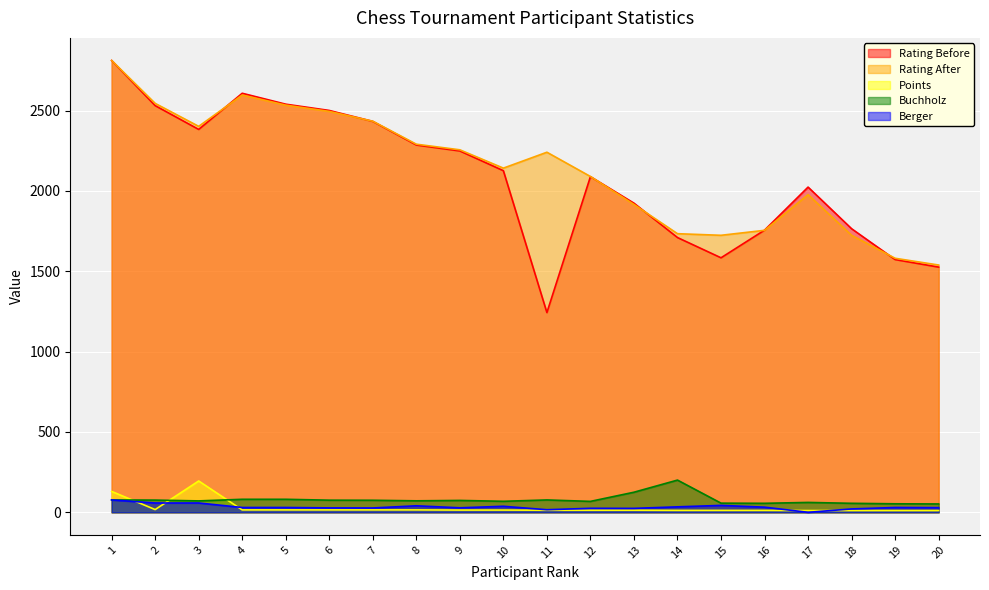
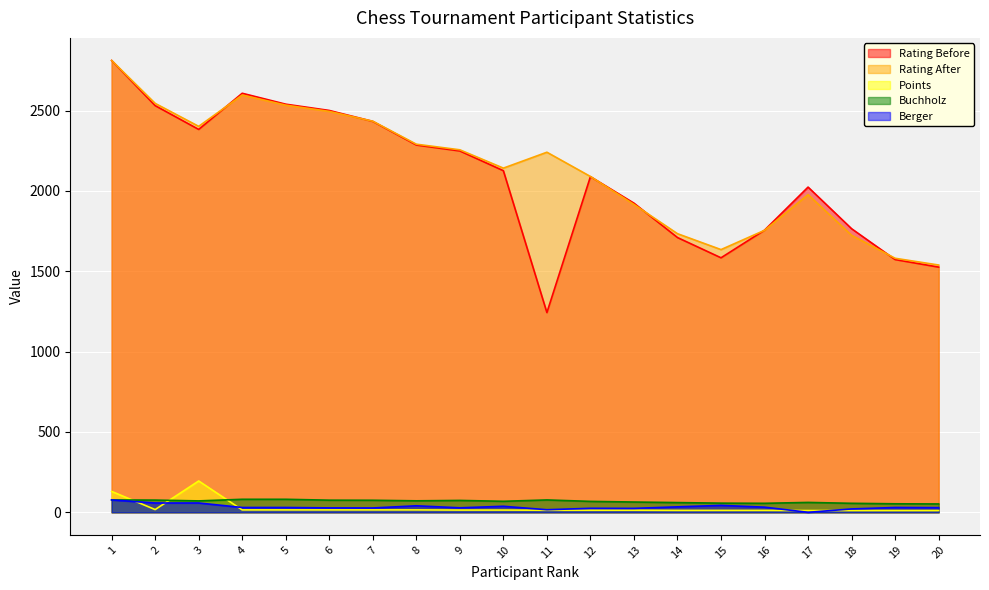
Buchholz, 13: 130 -> 60
Buchholz, 14: 200 -> 60
Rating After, 15: 1720 -> 1640
